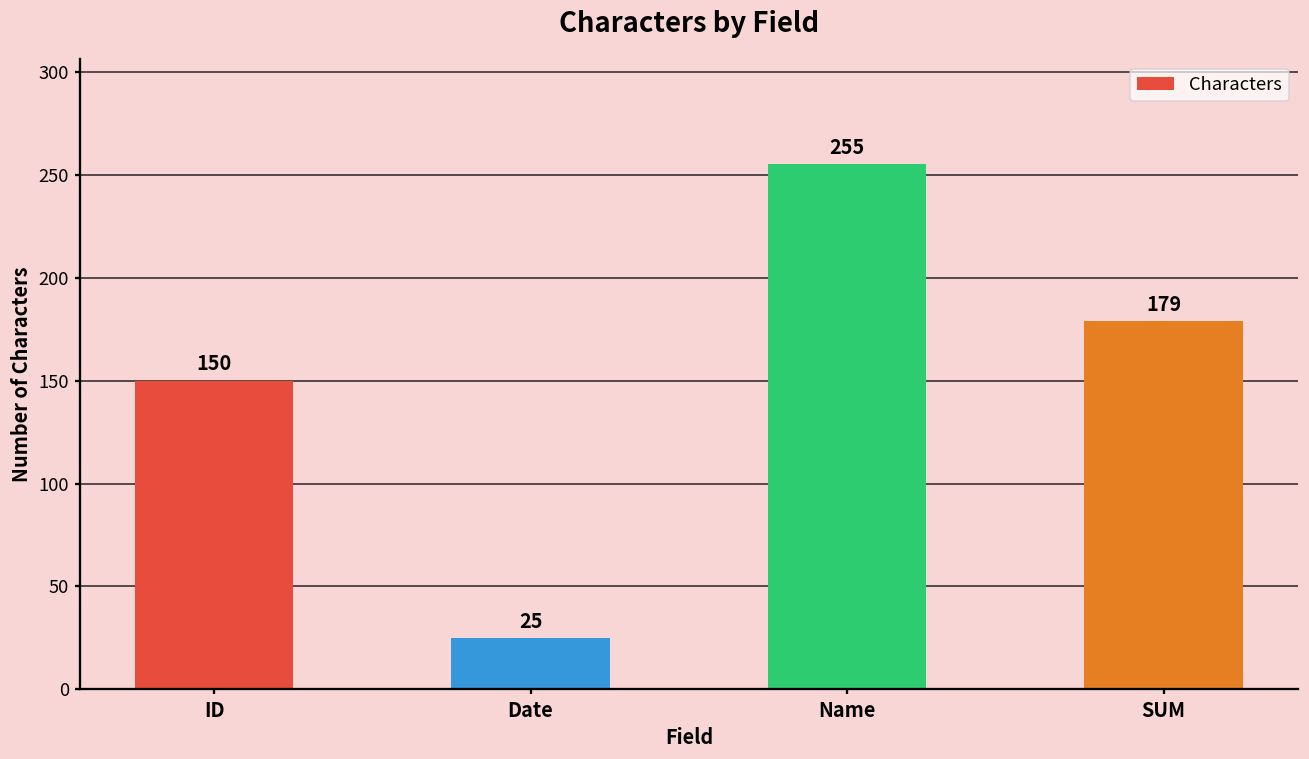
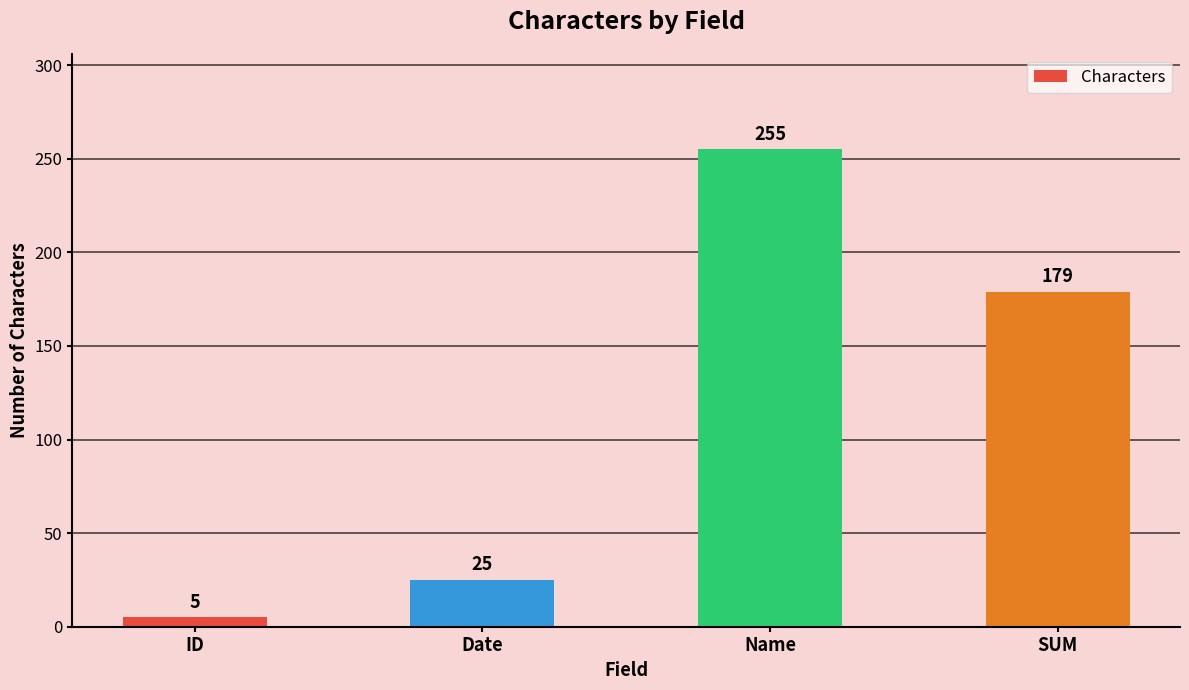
ID: 150 -> 5
